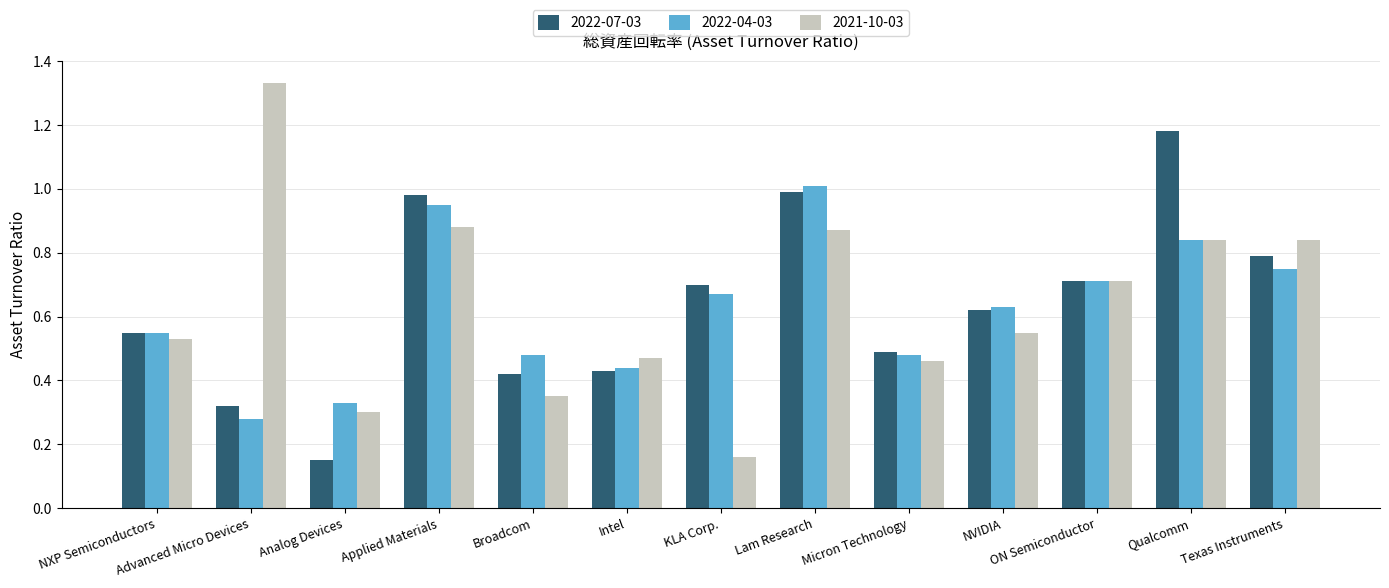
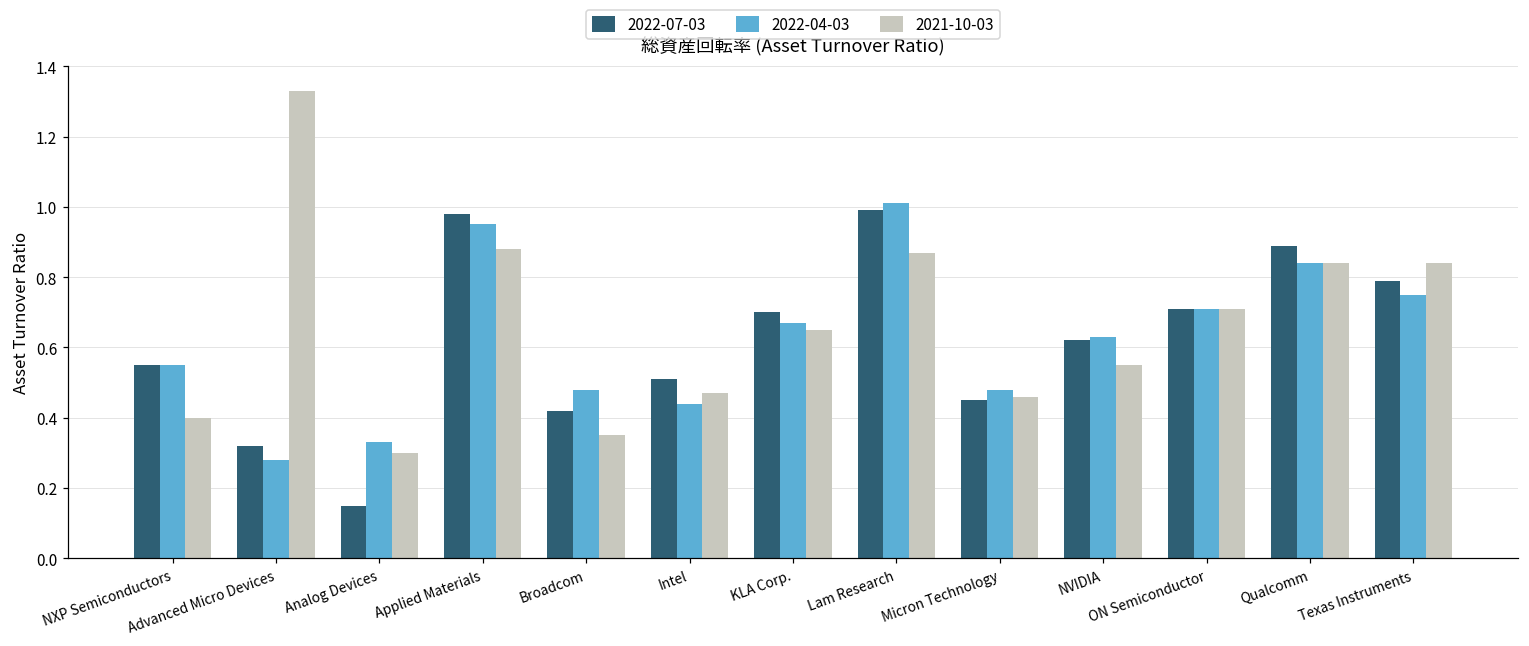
2021-10-03, NXP Semiconductors: 0.53 -> 0.40
2022-07-03, Intel: 0.43 -> 0.51
2021-10-03, KLA Corp.: 0.16 -> 0.65
2022-07-03, Micron Technology: 0.49 -> 0.45
2022-07-03, Qualcomm: 1.18 -> 0.89
